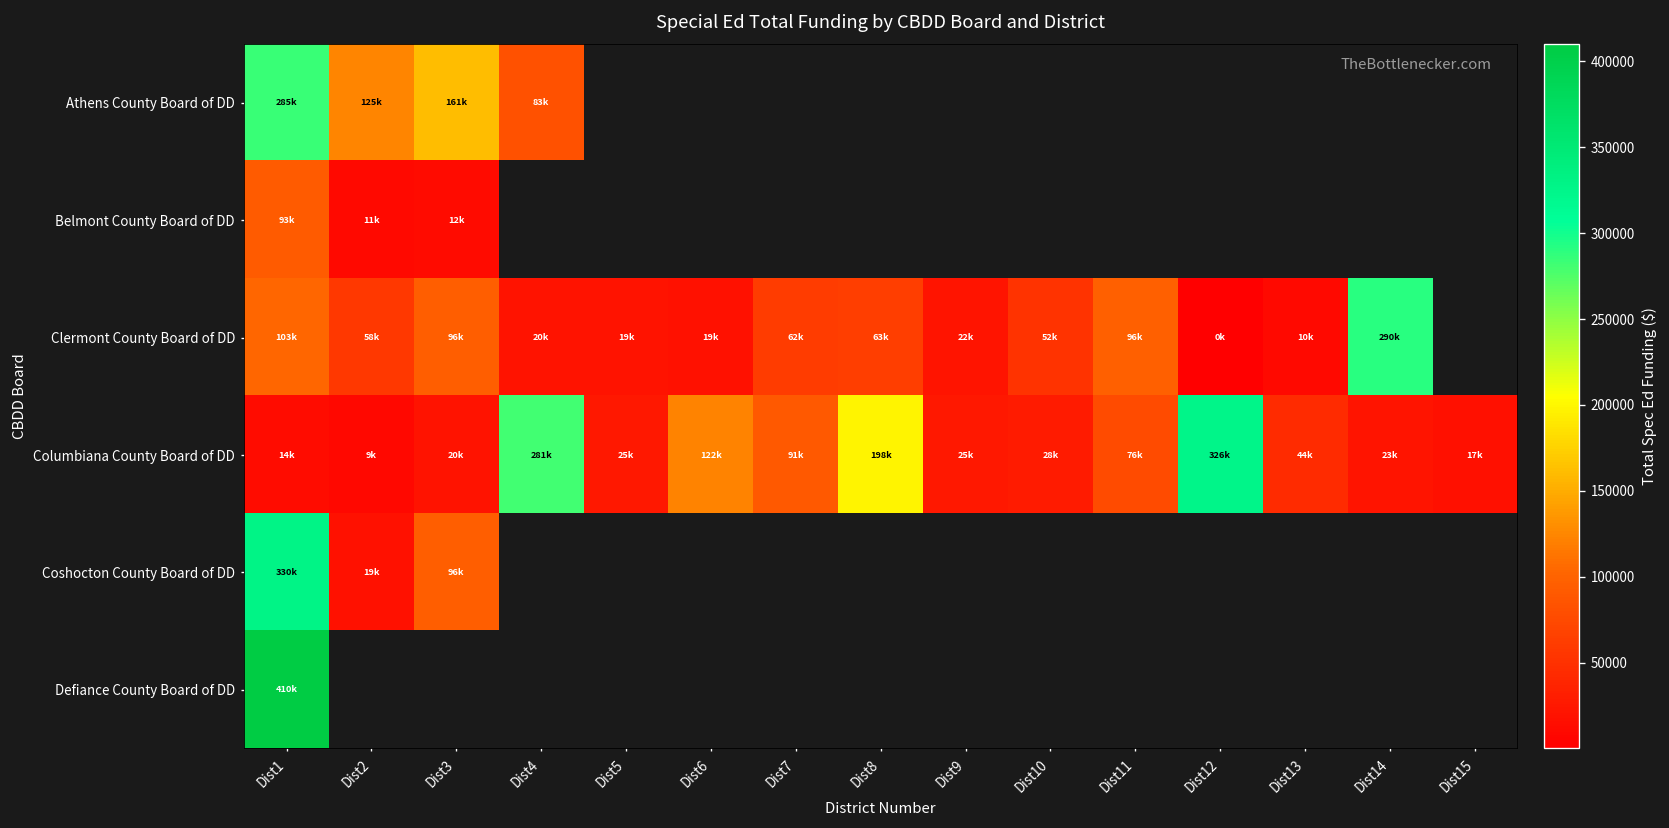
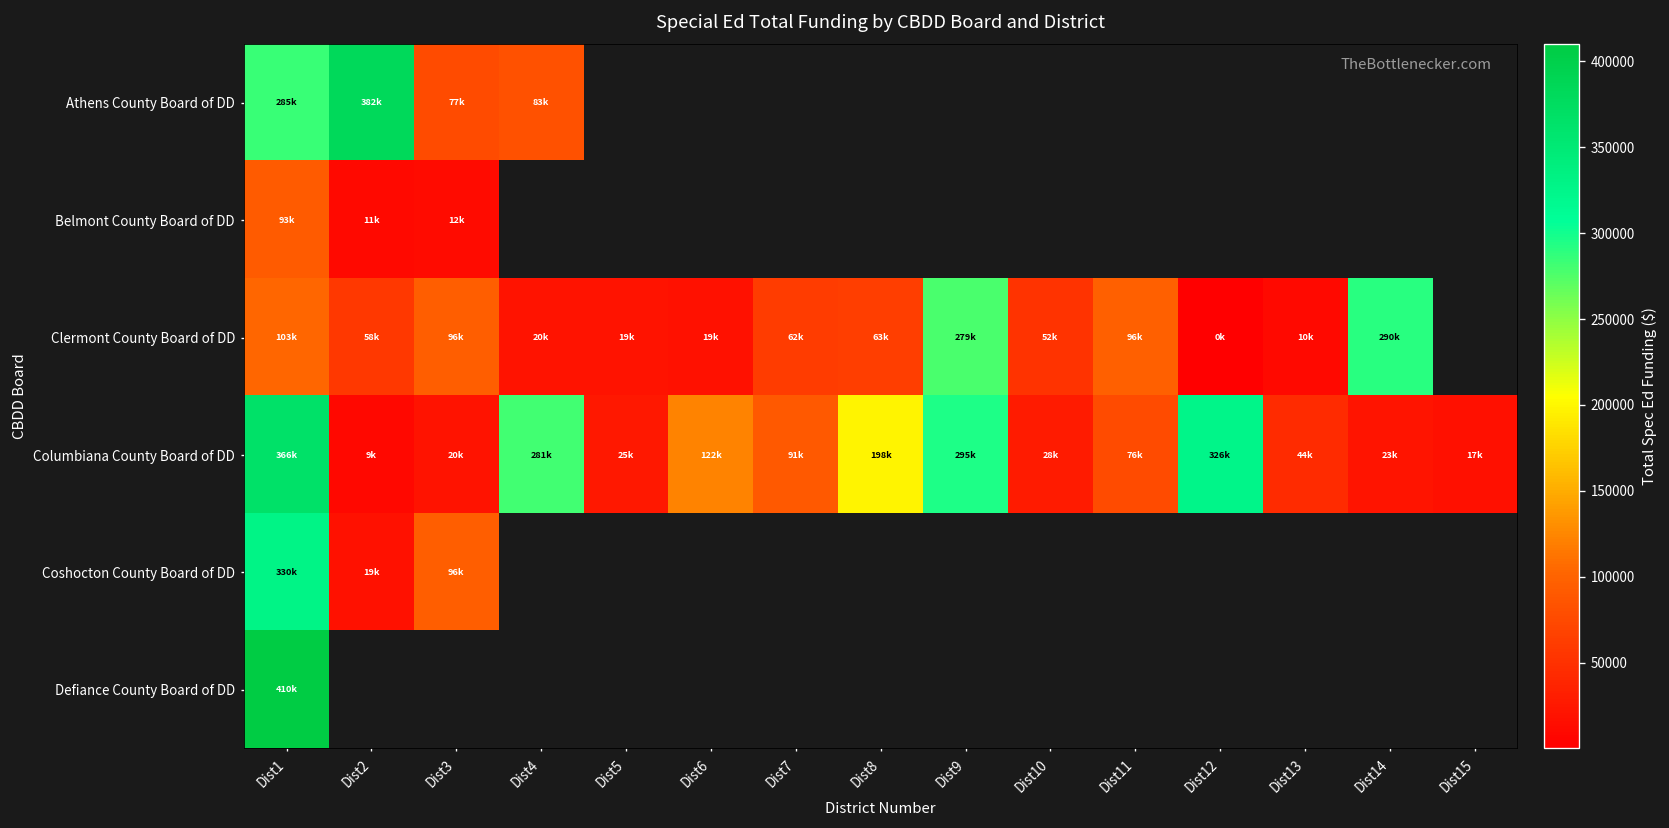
Athens County Board of DD, Dist2: 125k -> 382k
Athens County Board of DD, Dist3: 161k -> 77k
Clermont County Board of DD, Dist9: 22k -> 279k
Columbiana County Board of DD, Dist1: 14k -> 366k
Columbiana County Board of DD, Dist9: 25k -> 295k
